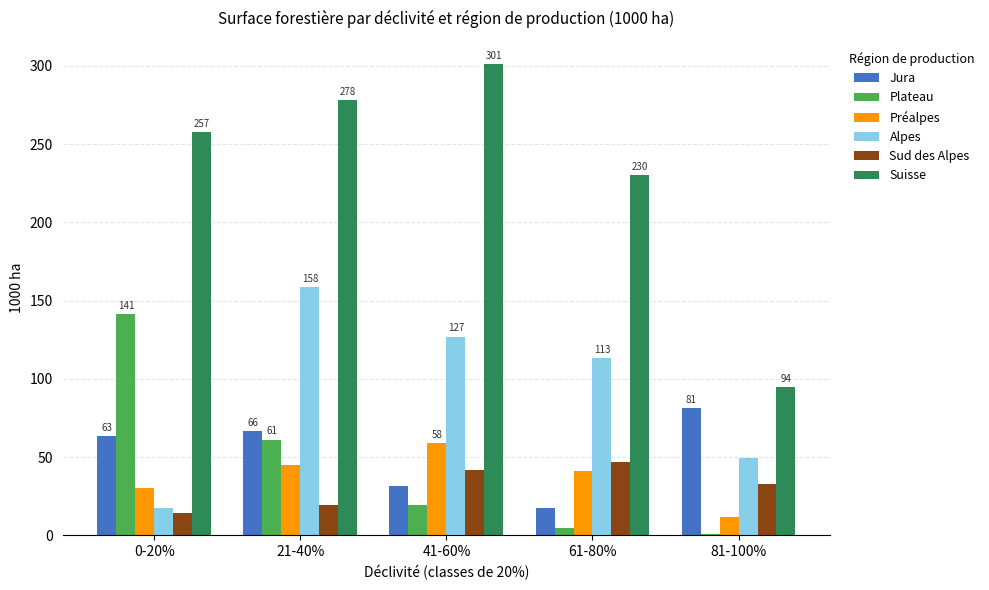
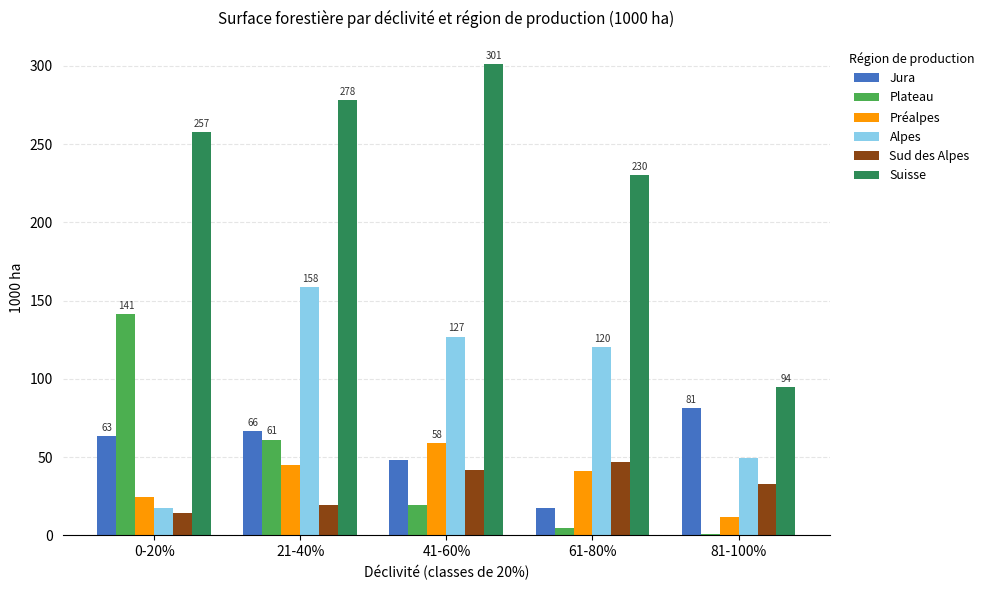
Préalpes, 0-20%: 30 -> 25
Jura, 41-60%: 32 -> 48
Alpes, 61-80%: 113 -> 120
